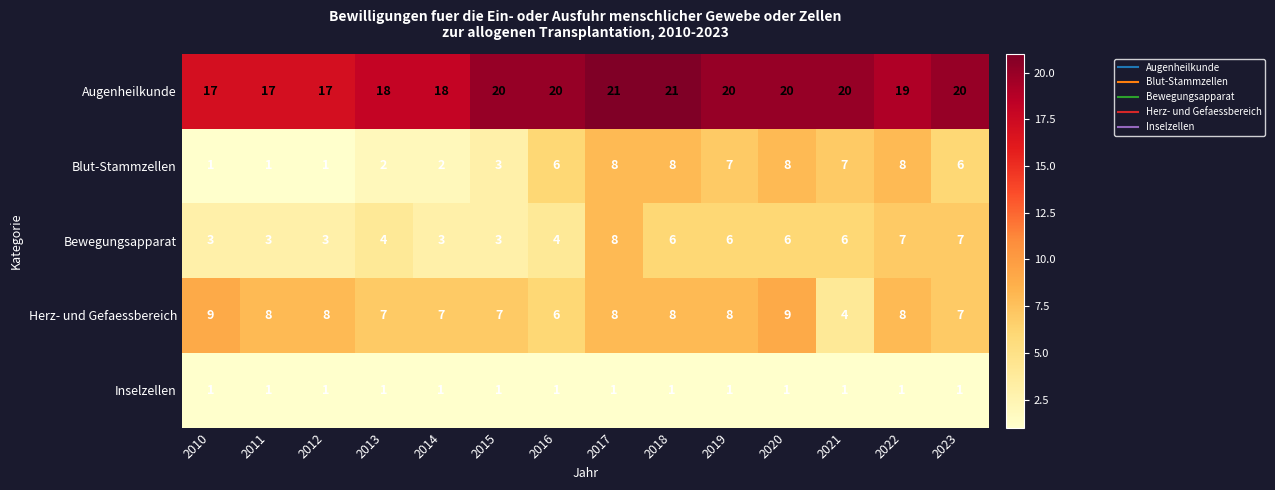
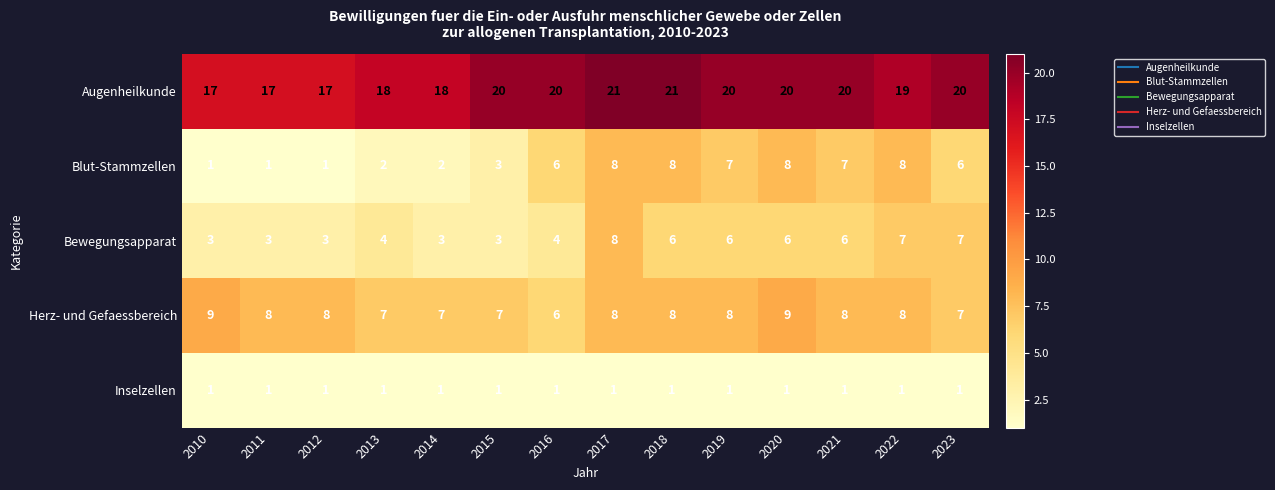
Herz- und Gefaessbereich, 2021: 4 -> 8
